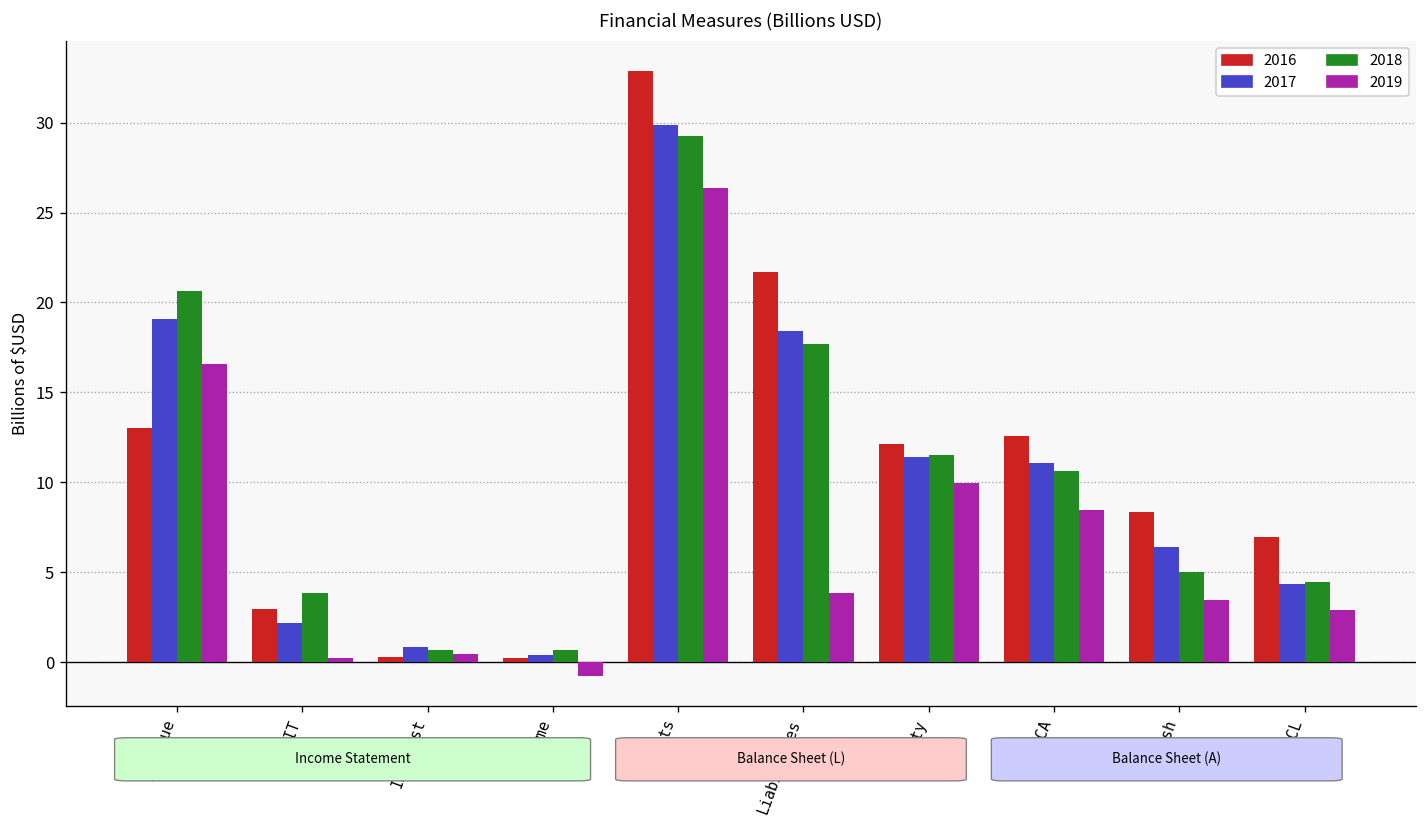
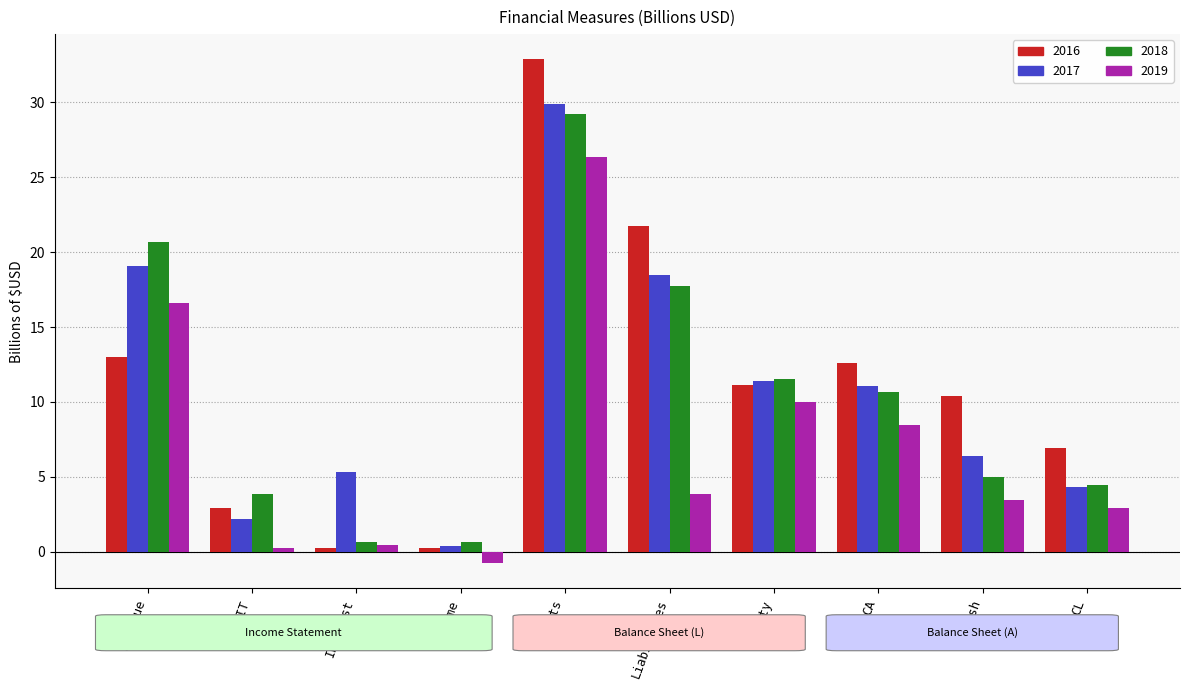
2017, Interest: 0.8 -> 5.4
2016, Equity: 12.1 -> 11.1
2016, Cash: 8.4 -> 10.4
